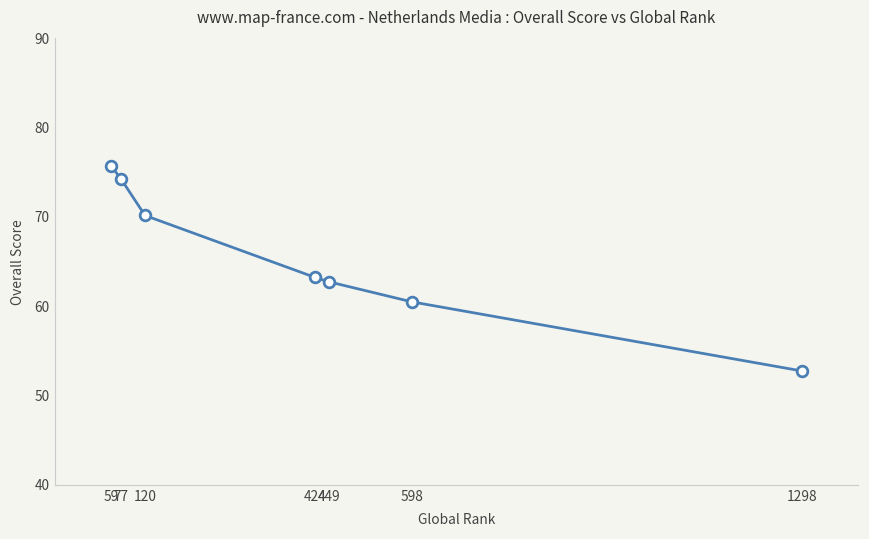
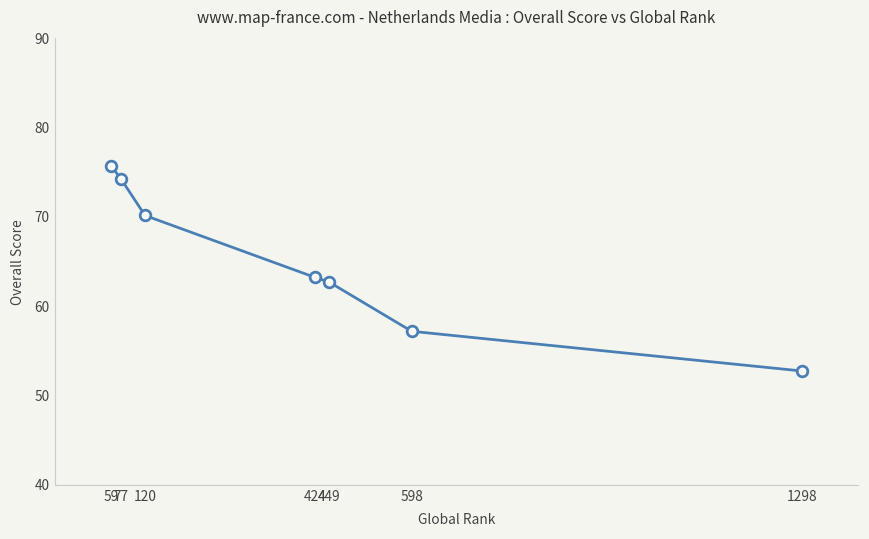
598: 61 -> 57
